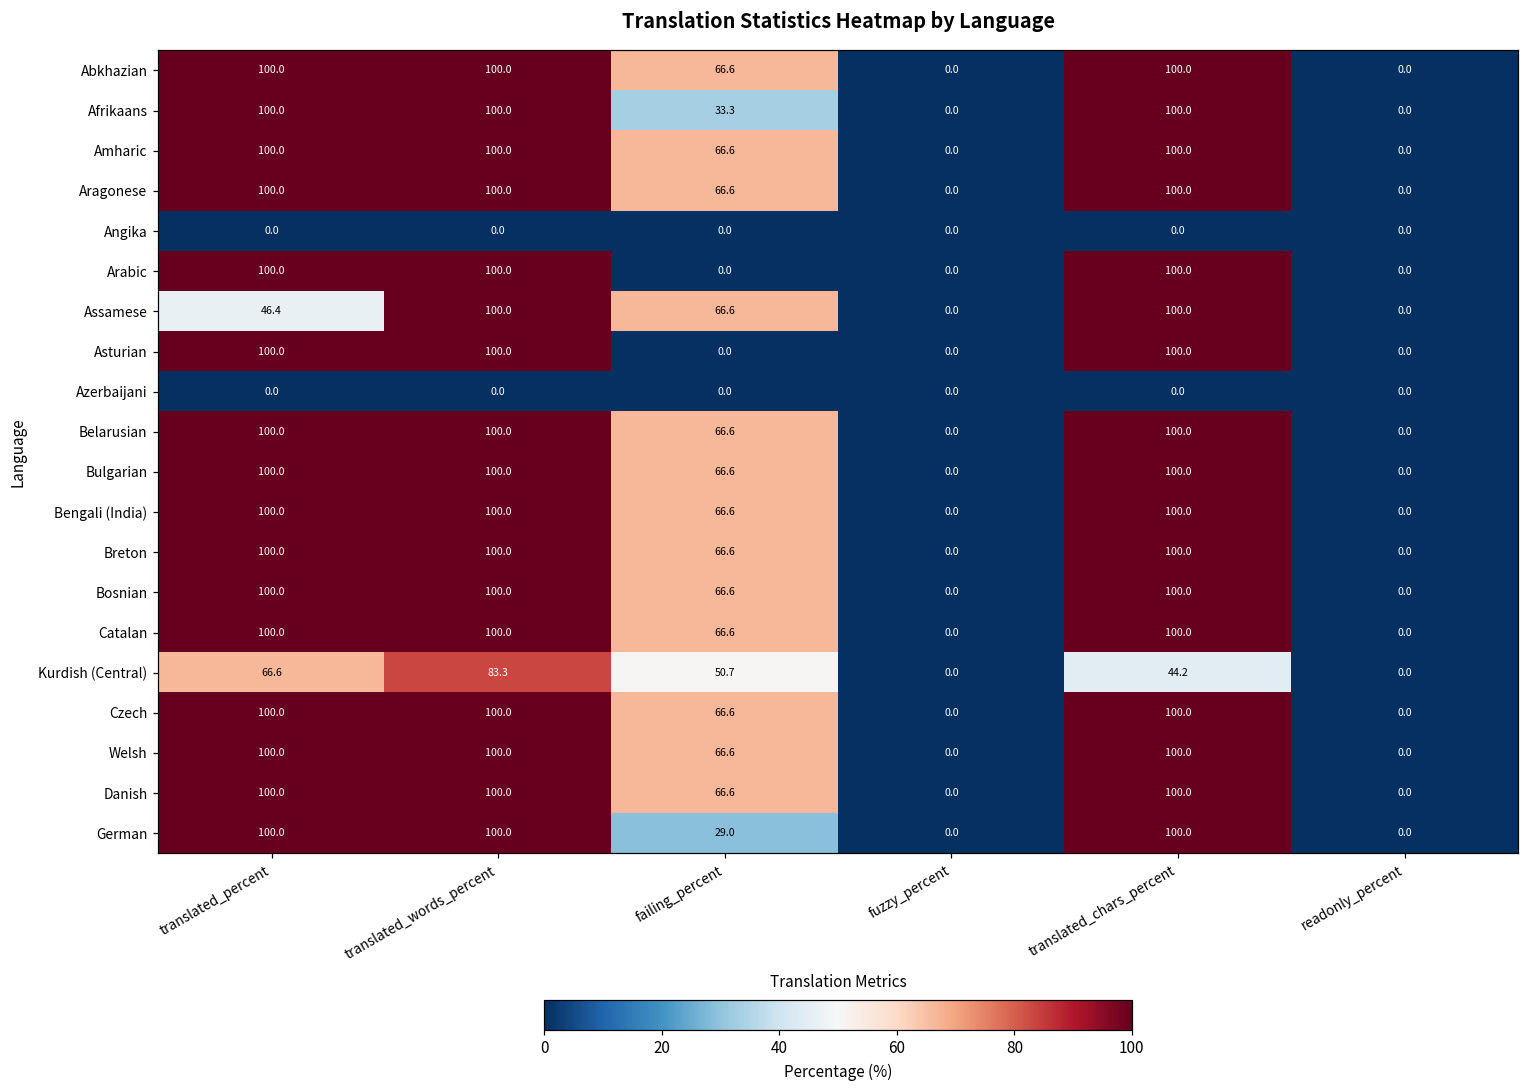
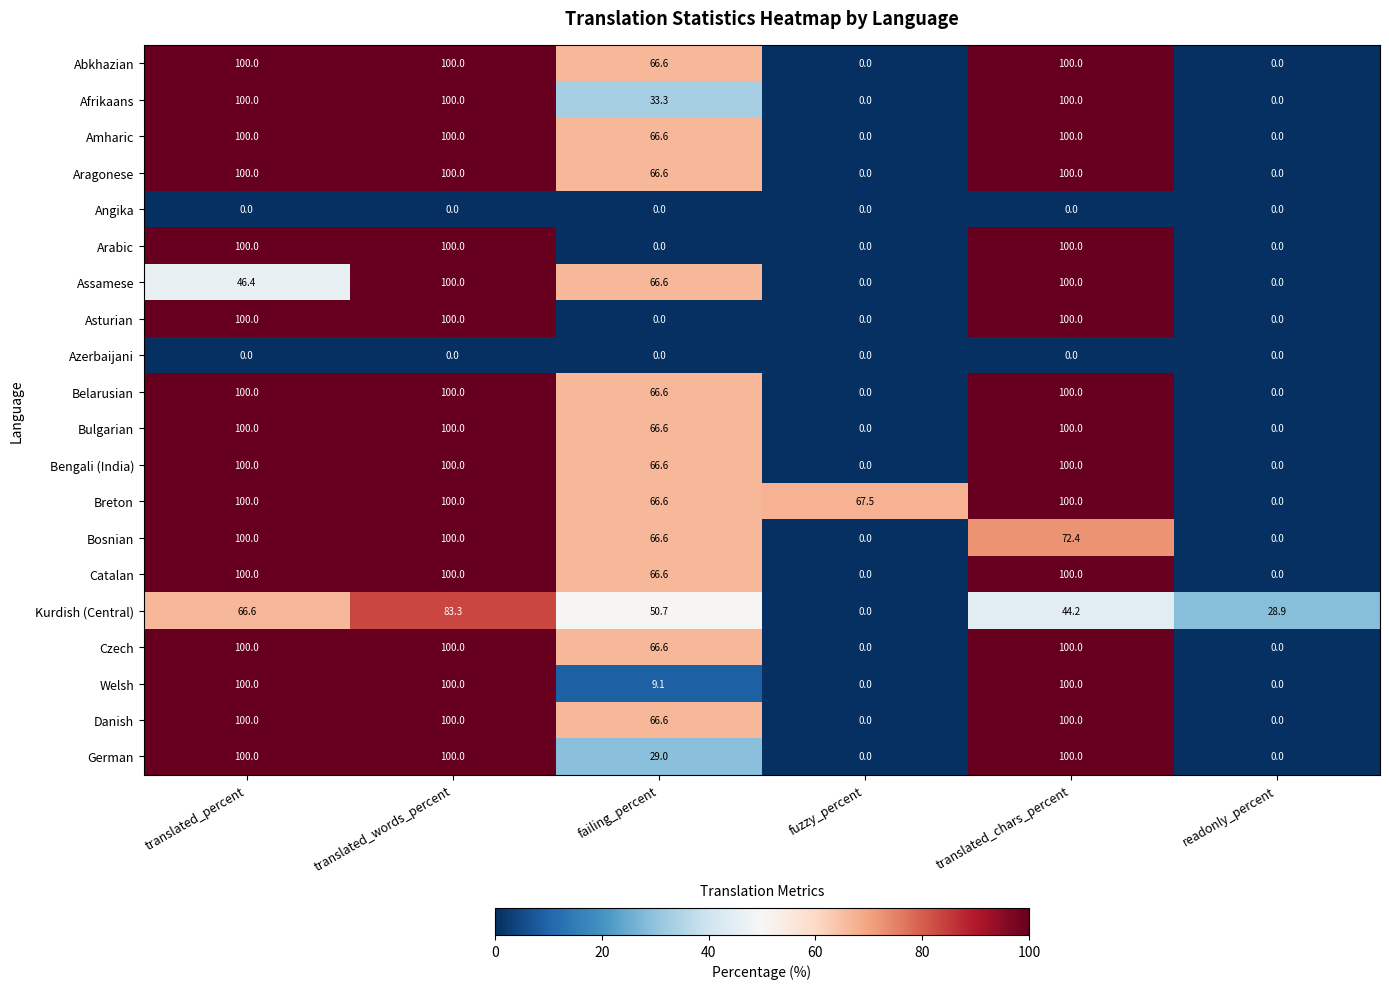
Breton, fuzzy_percent: 0.0 -> 67.5
Bosnian, translated_chars_percent: 100.0 -> 72.4
Kurdish (Central), readonly_percent: 0.0 -> 28.9
Welsh, failing_percent: 66.6 -> 9.1
